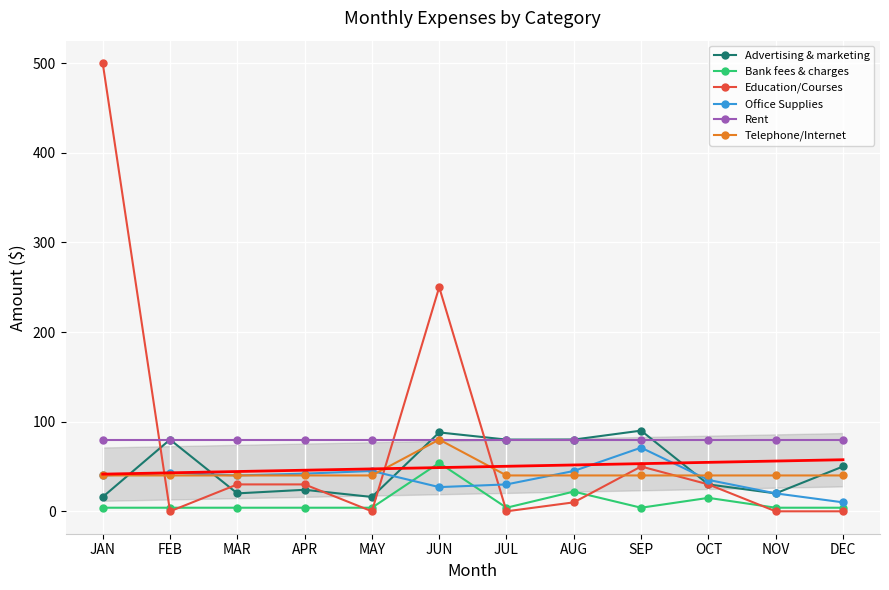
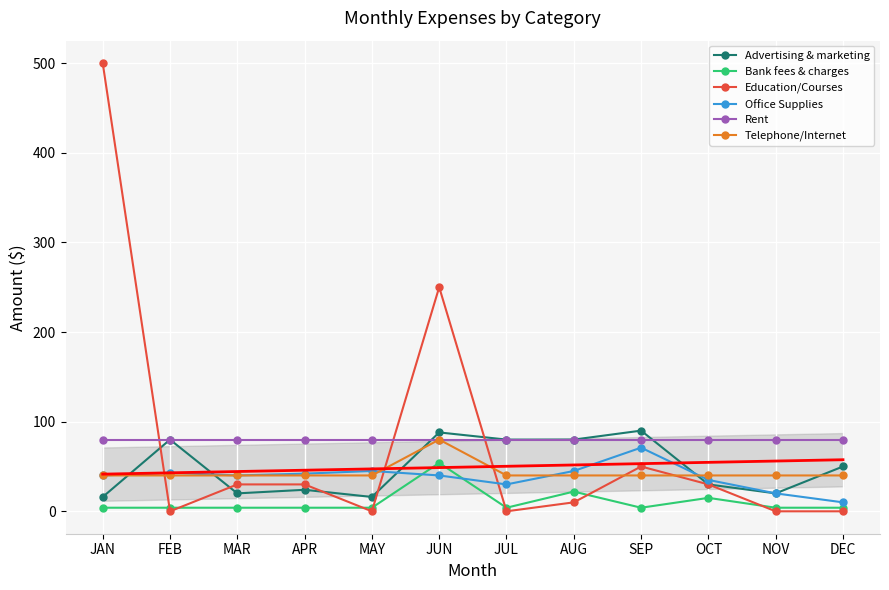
Office Supplies, JUN: 30 -> 40
